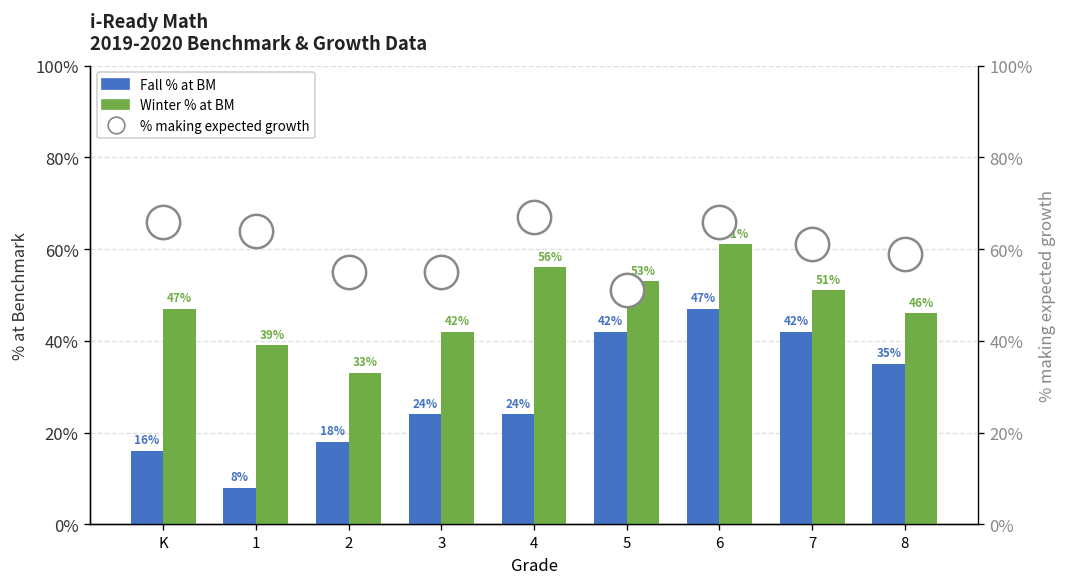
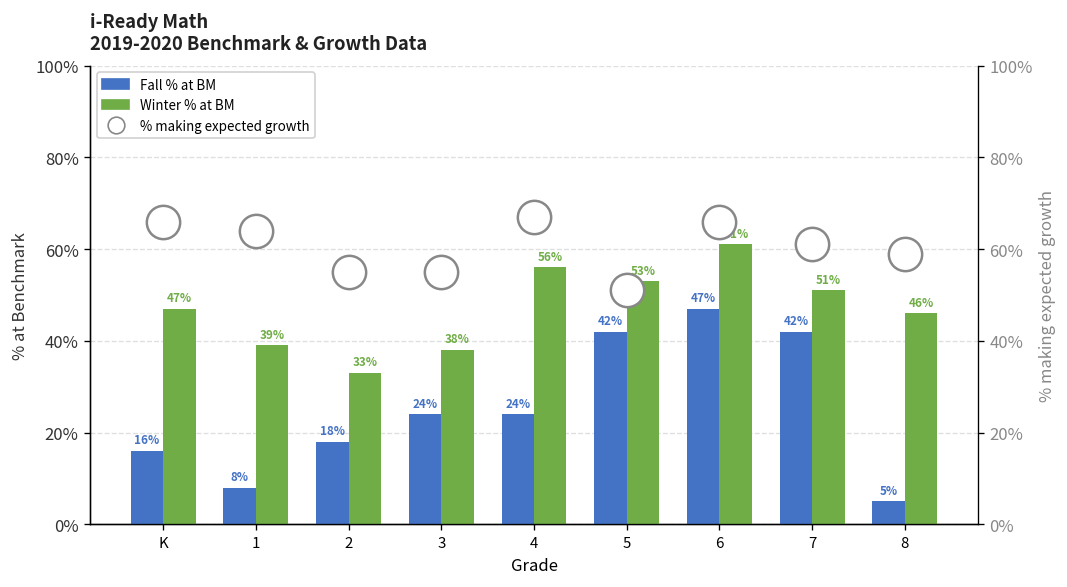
Winter % at BM, 3: 42% -> 38%
Fall % at BM, 8: 35% -> 5%
